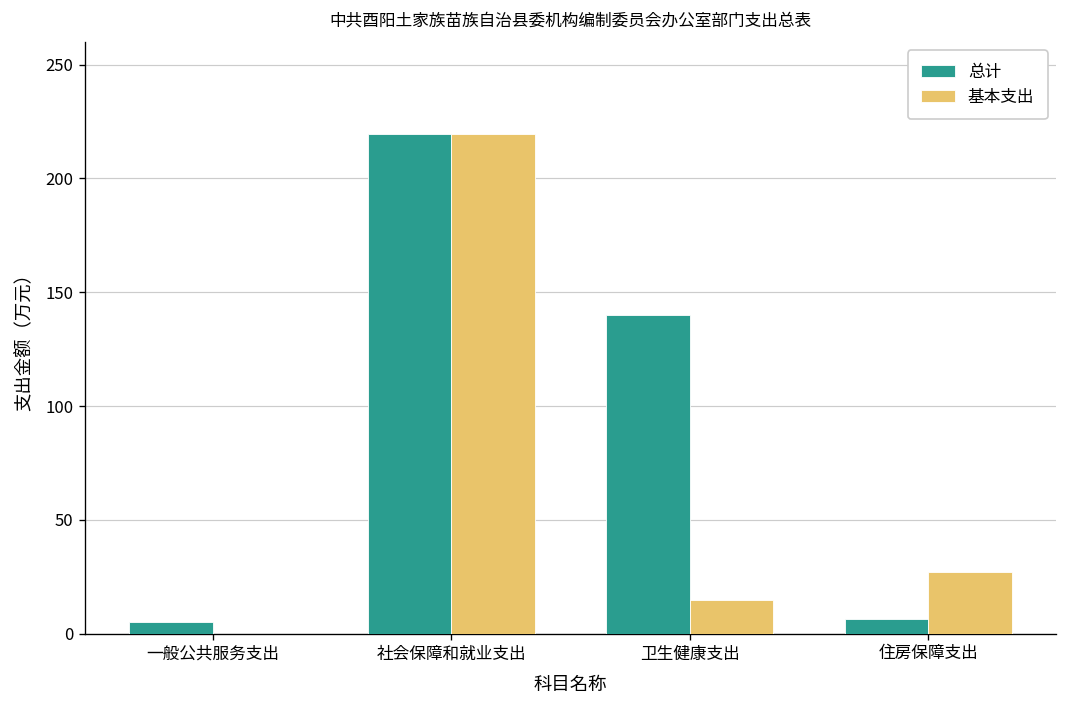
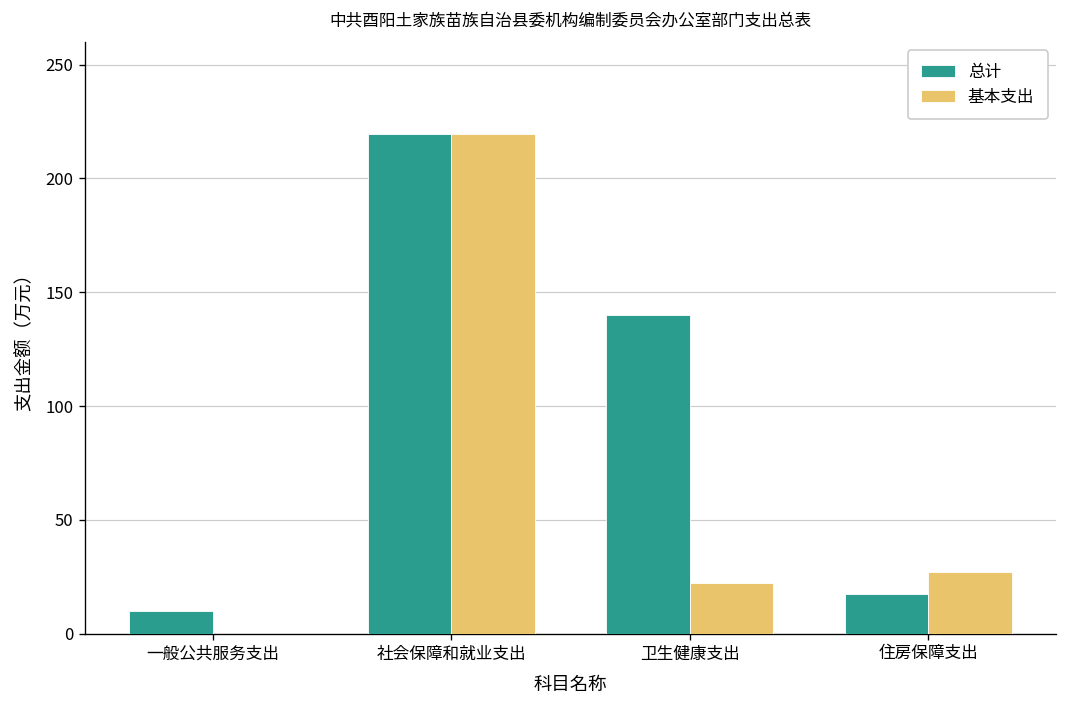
总计, 一般公共服务支出: 5 -> 10
基本支出, 卫生健康支出: 15 -> 22
总计, 住房保障支出: 7 -> 18
